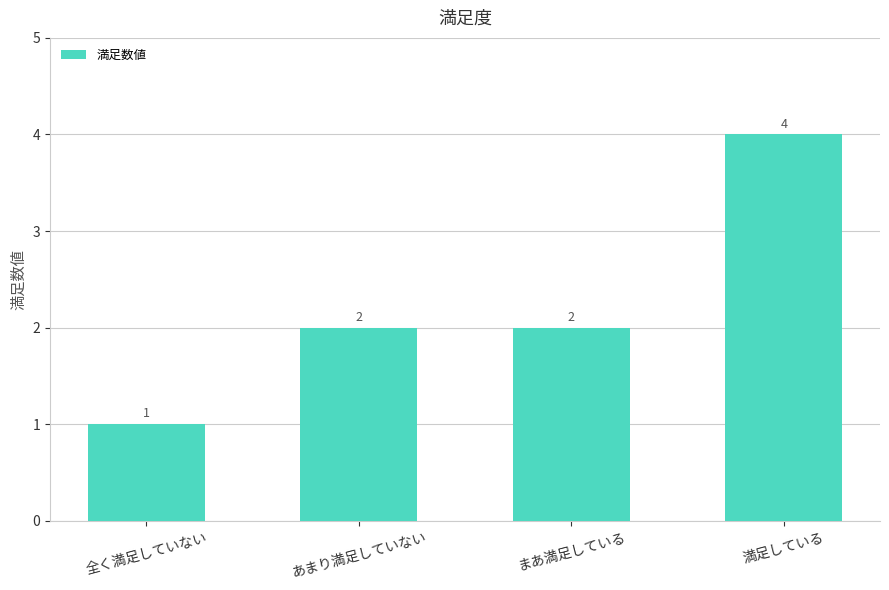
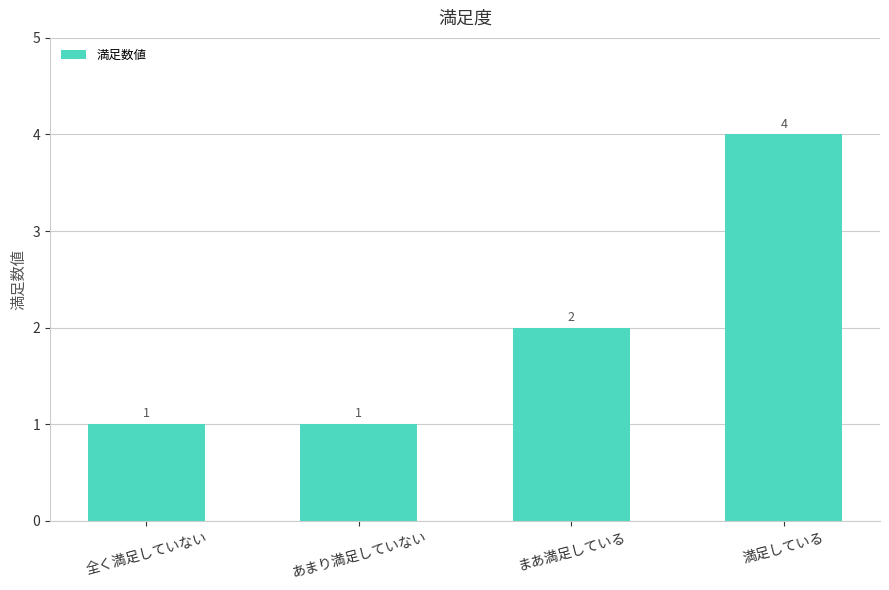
あまり満足していない: 2 -> 1
